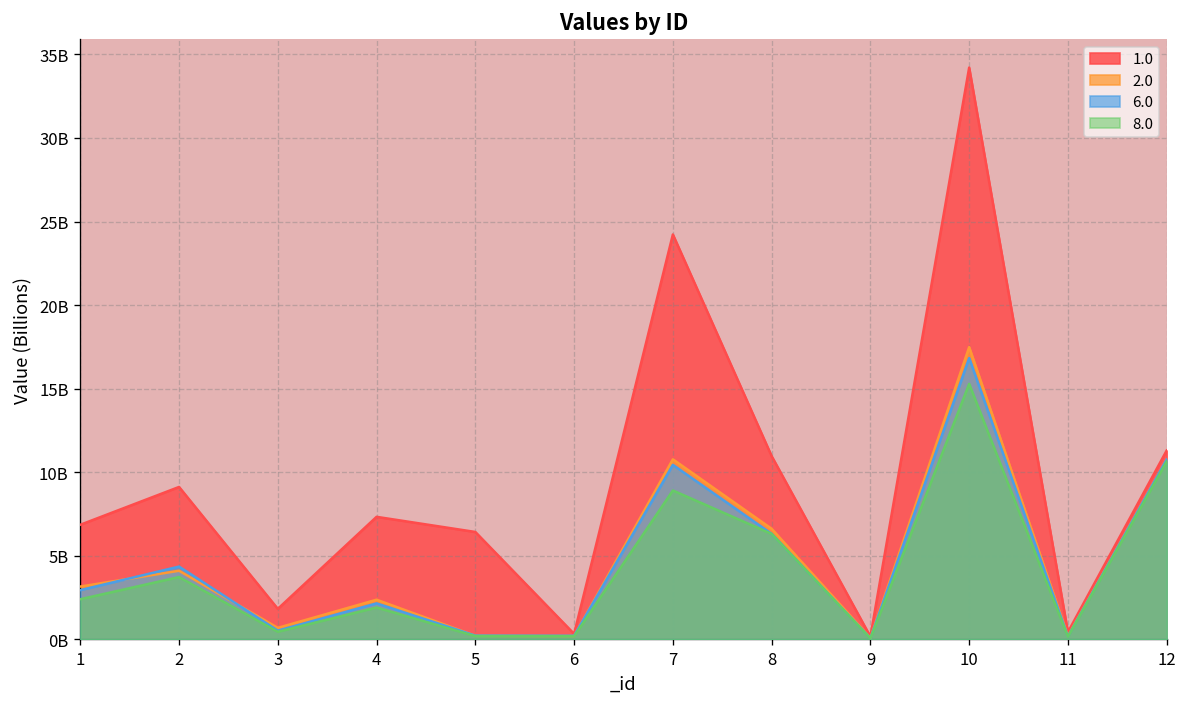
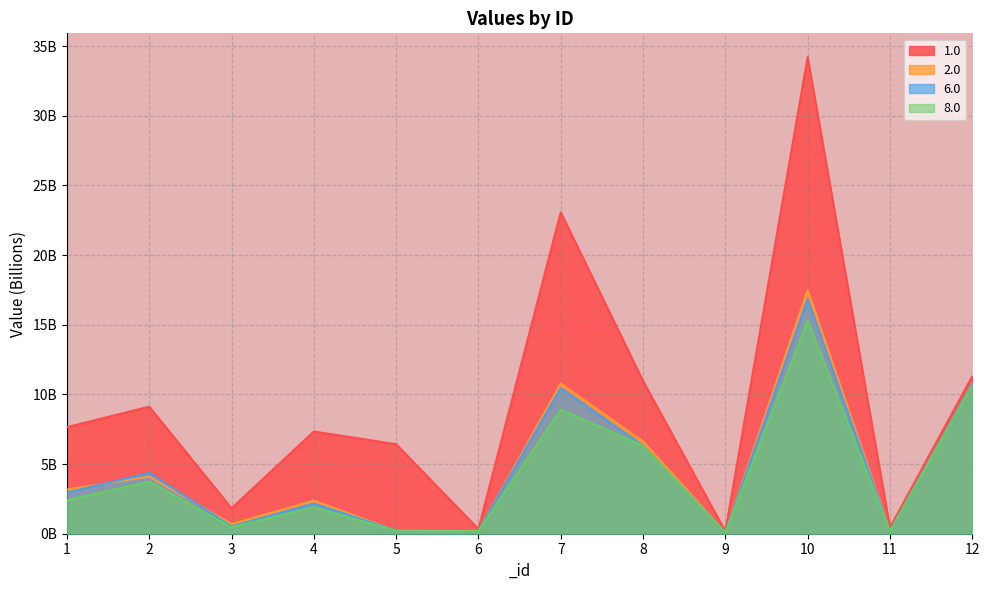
1.0, 1: 6900000000 -> 7600000000
1.0, 7: 24200000000 -> 23100000000
